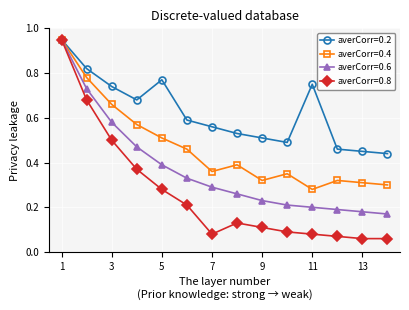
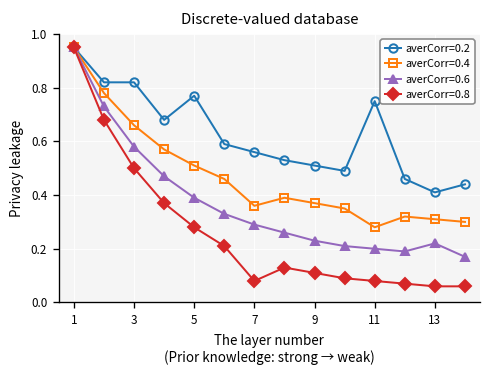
averCorr=0.2, 3: 0.74 -> 0.82
averCorr=0.4, 9: 0.32 -> 0.37
averCorr=0.2, 13: 0.45 -> 0.41
averCorr=0.6, 13: 0.18 -> 0.22
